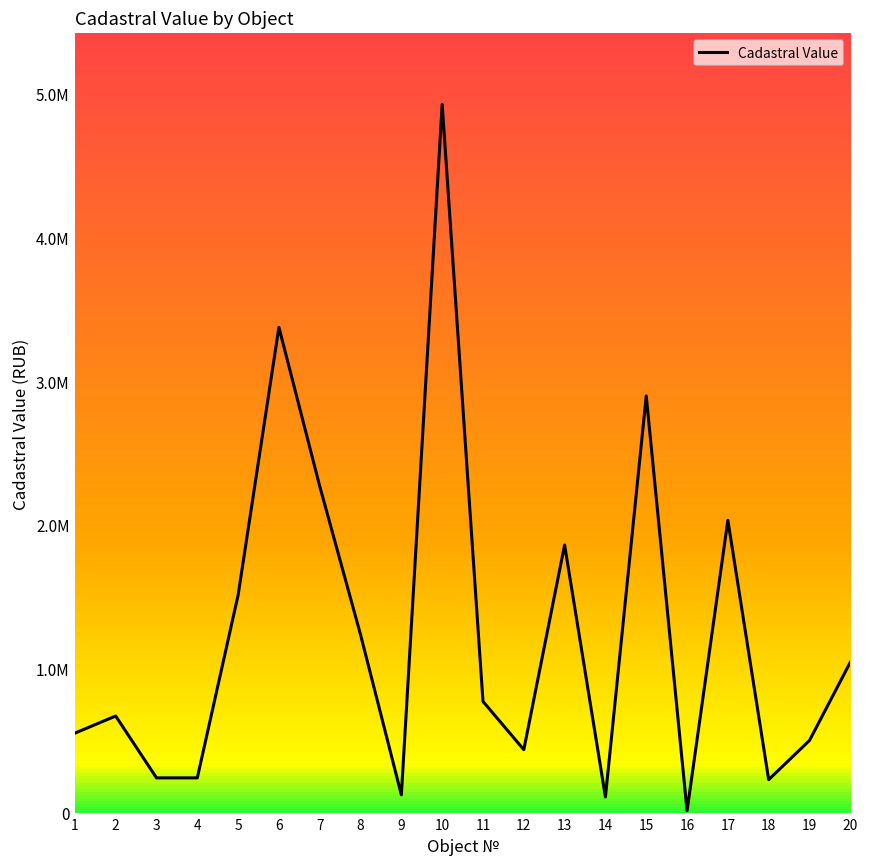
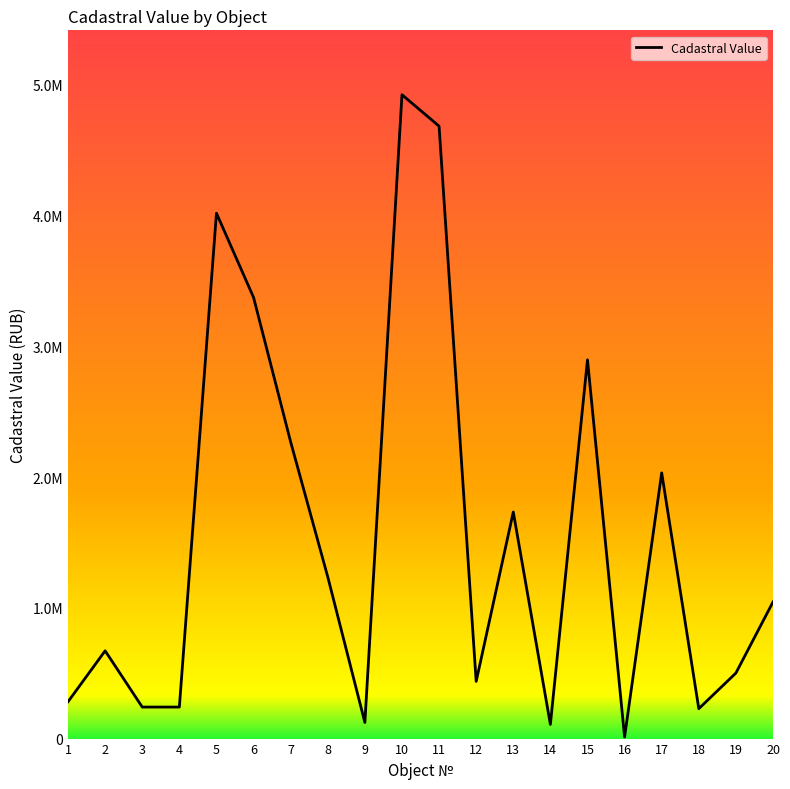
1: 550000 -> 280000
5: 1510000 -> 4020000
11: 770000 -> 4680000
13: 1860000 -> 1730000
